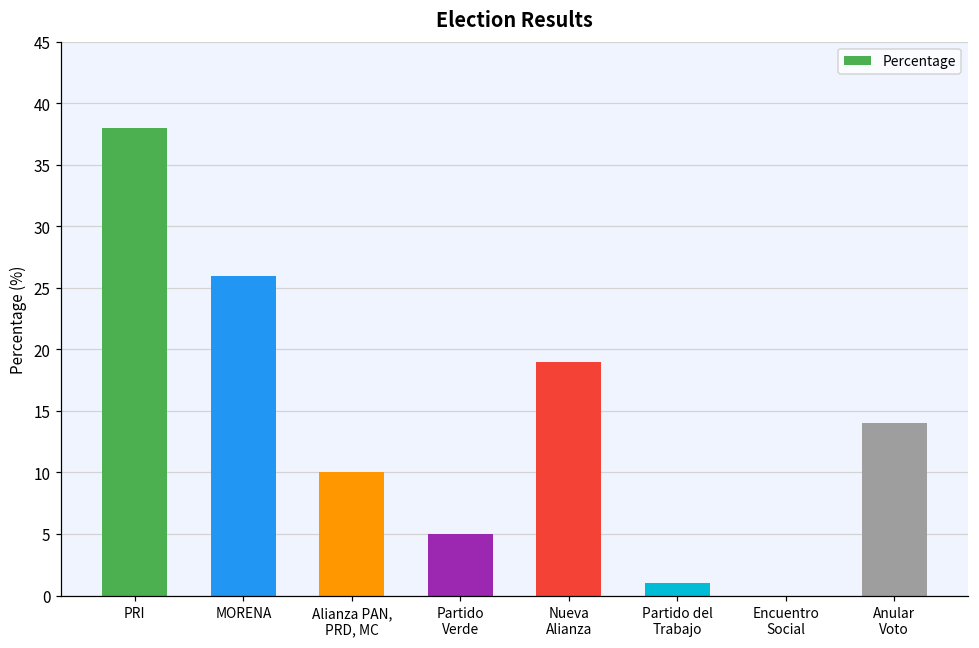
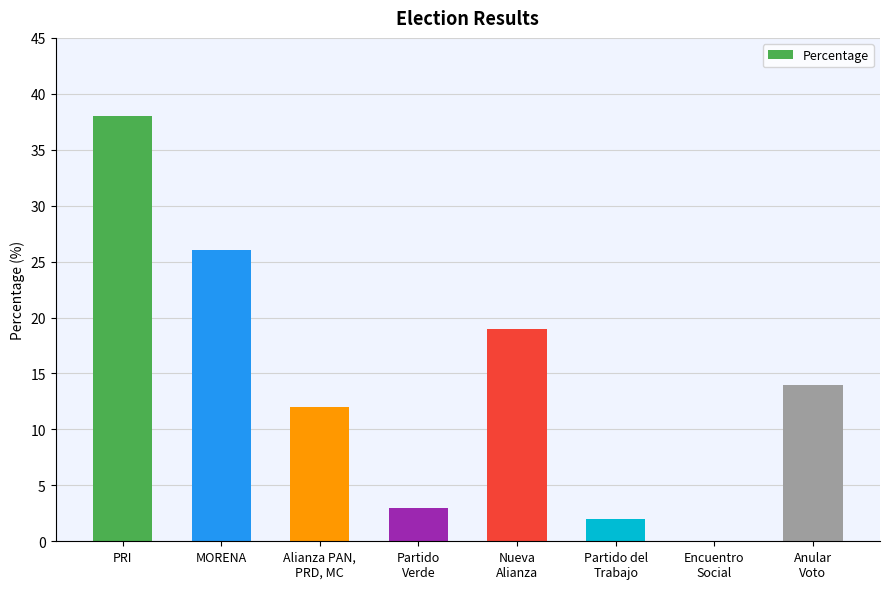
Alianza PAN, PRD, MC: 10 -> 12
Partido Verde: 5 -> 3
Partido del Trabajo: 1 -> 2
